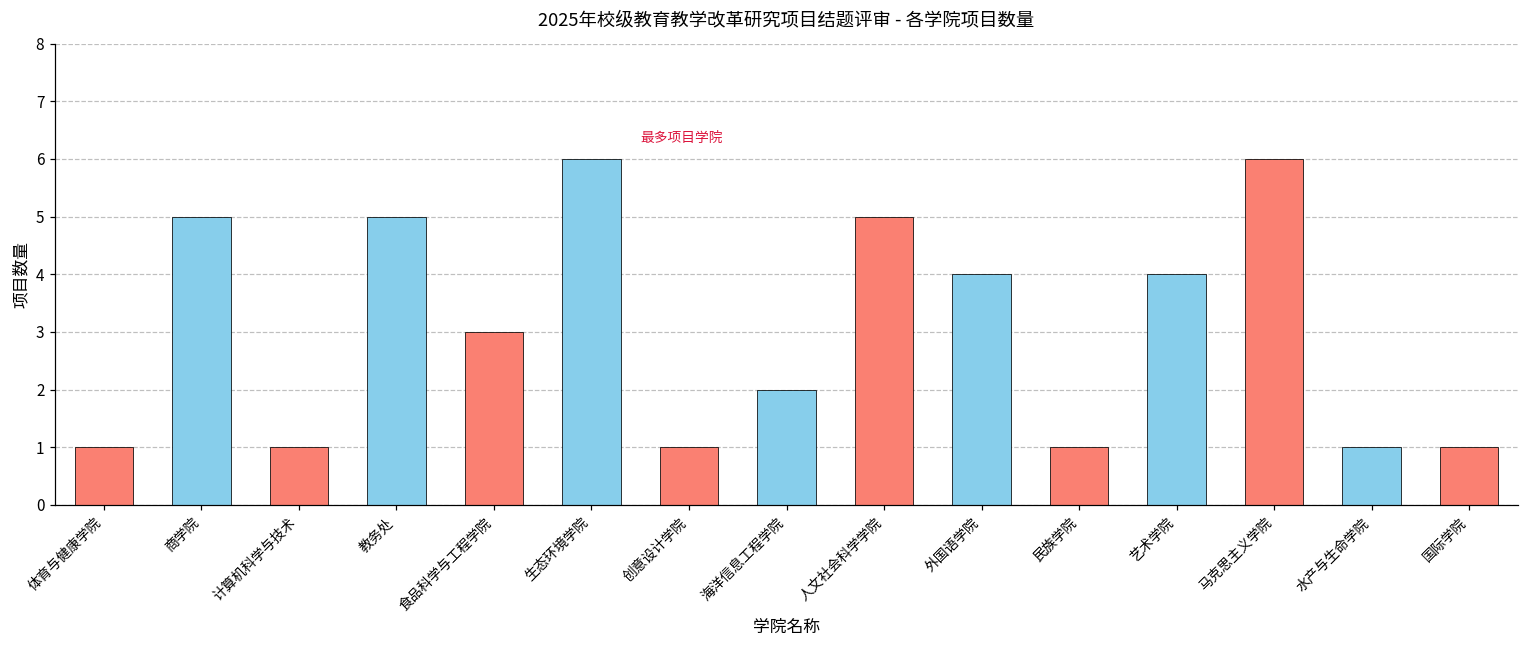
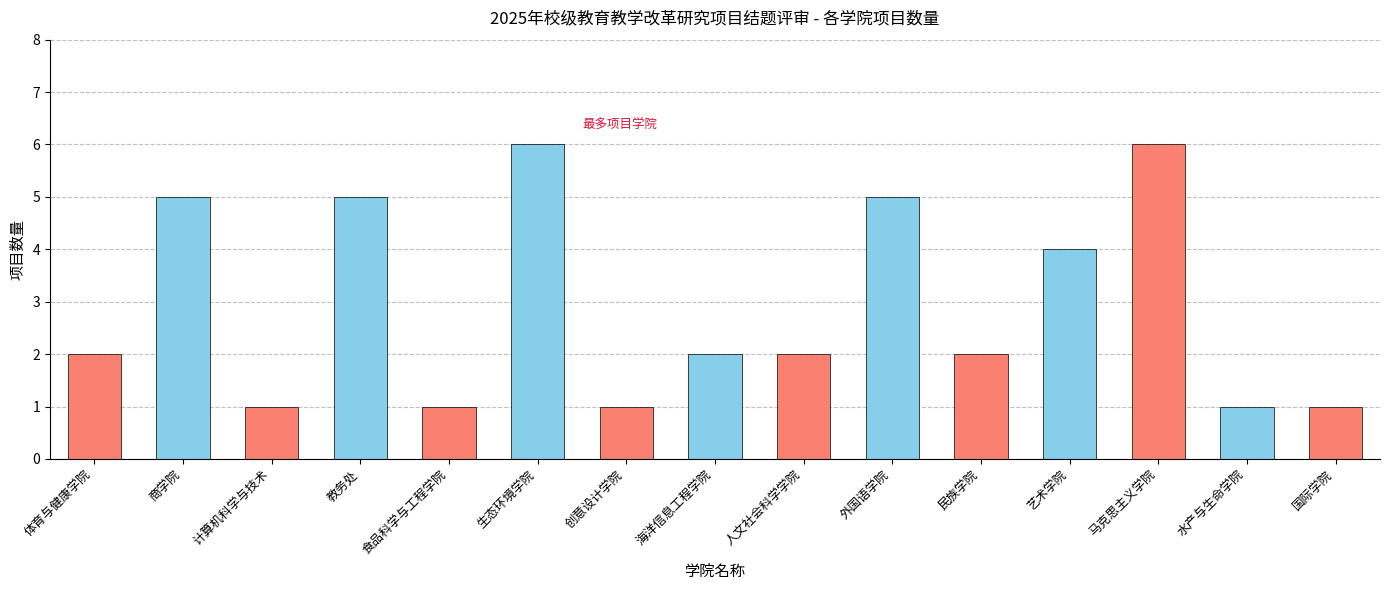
体育与健康学院: 1 -> 2
食品科学与工程学院: 3 -> 1
人文社会科学学院: 5 -> 2
外国语学院: 4 -> 5
民族学院: 1 -> 2
